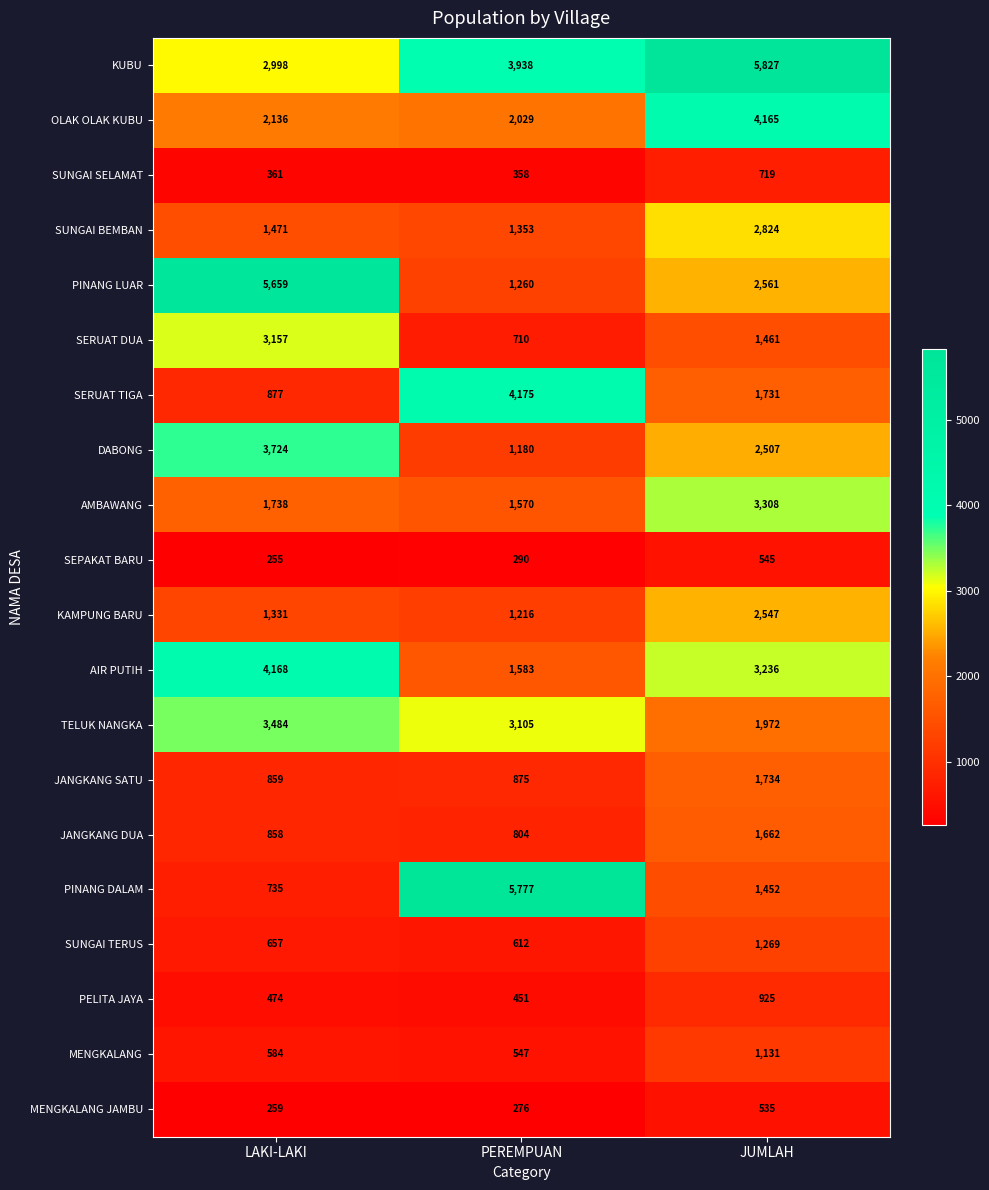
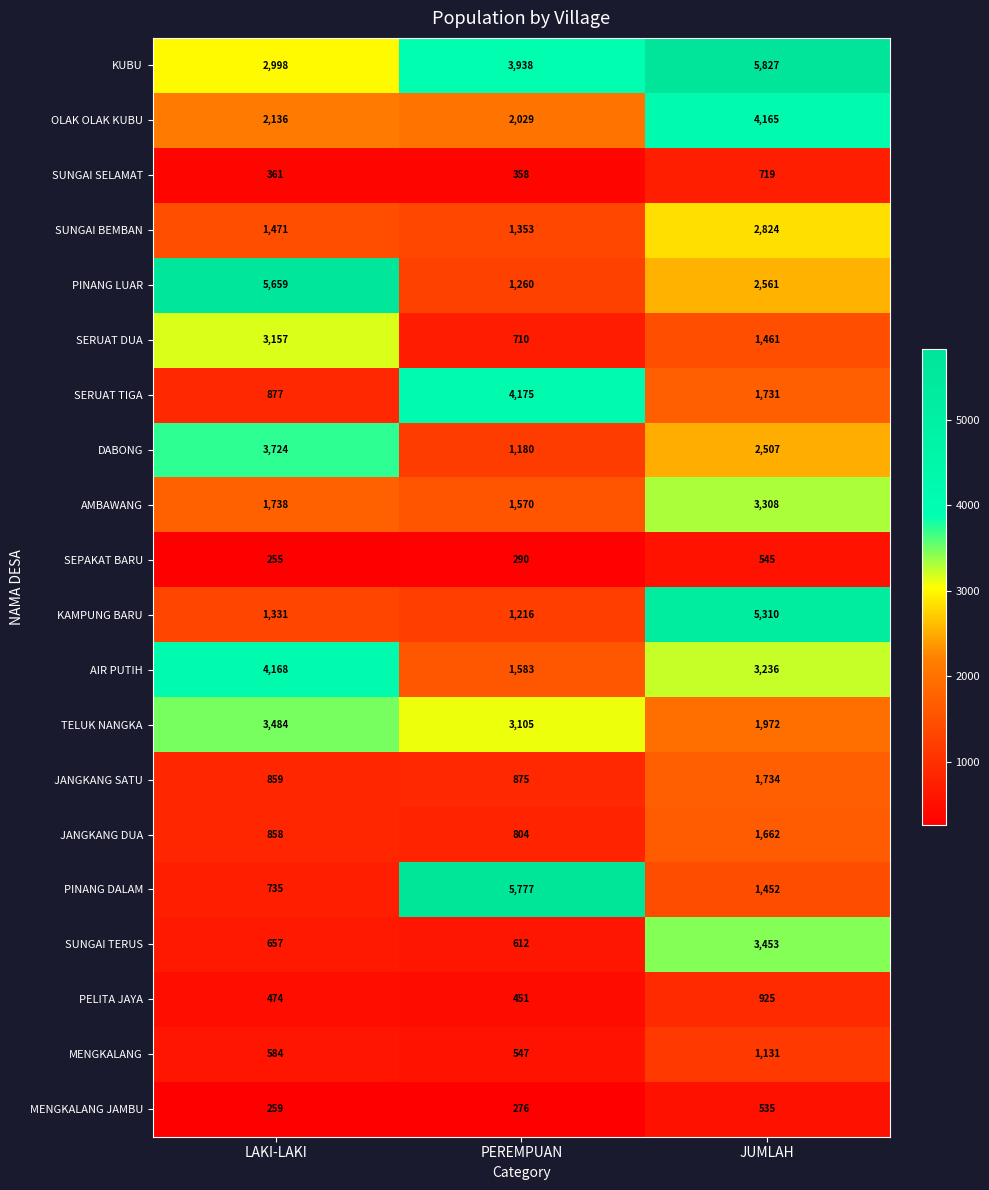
KAMPUNG BARU, JUMLAH: 2,547 -> 5,310
SUNGAI TERUS, JUMLAH: 1,269 -> 3,453
